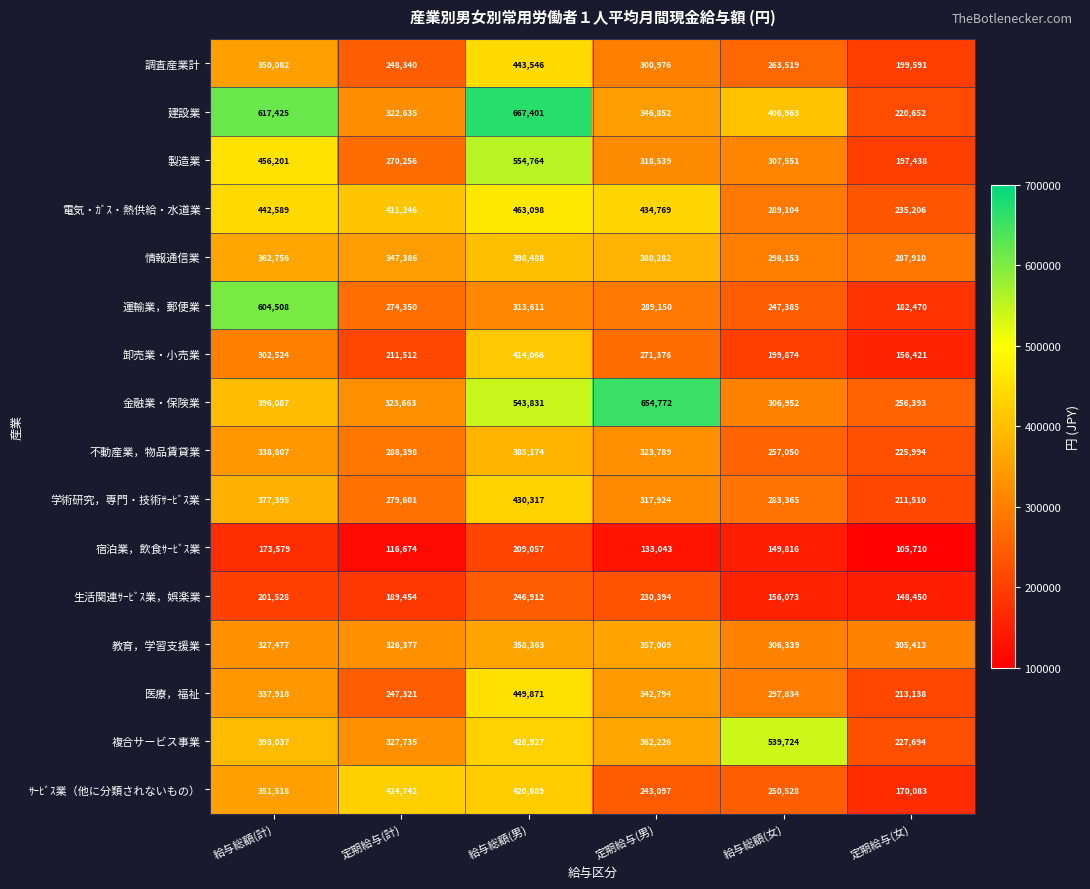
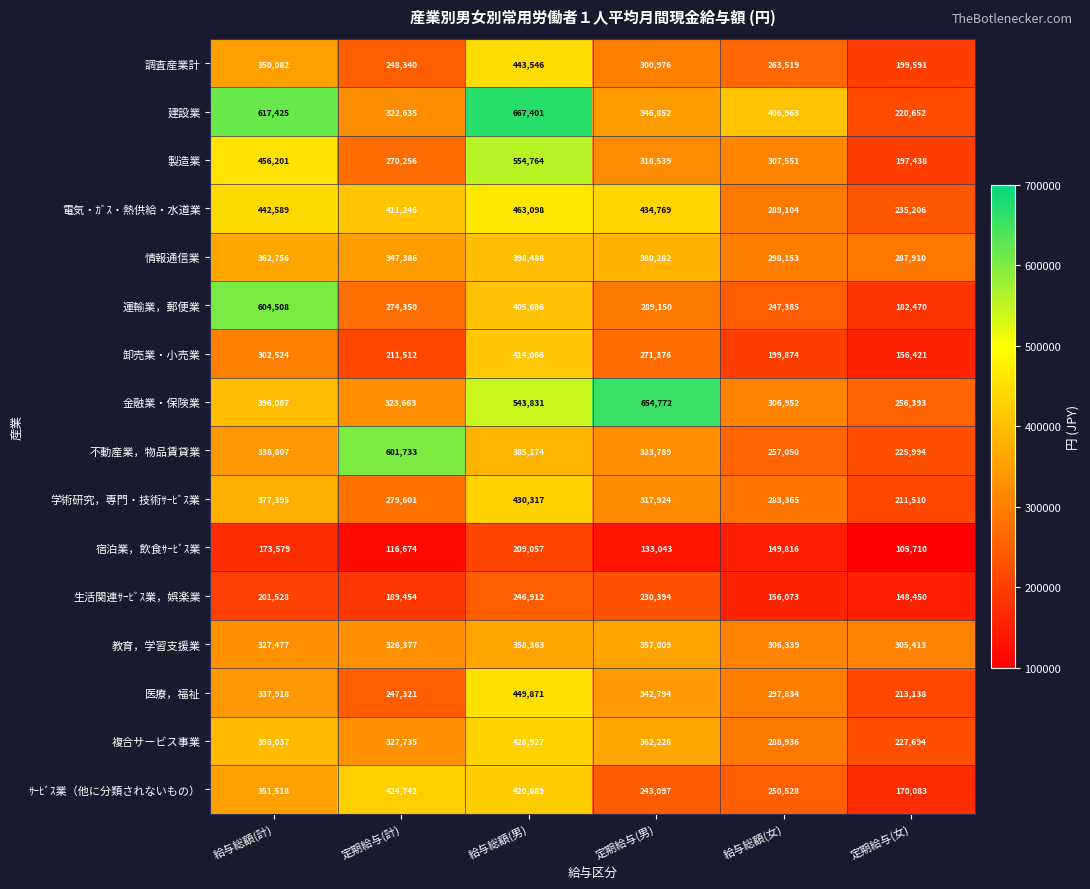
運輸業，郵便業, 給与総額(男): 313,611 -> 405,686
不動産業，物品賃貸業, 定期給与(計): 288,398 -> 601,733
複合サービス事業, 給与総額(女): 539,724 -> 288,936
